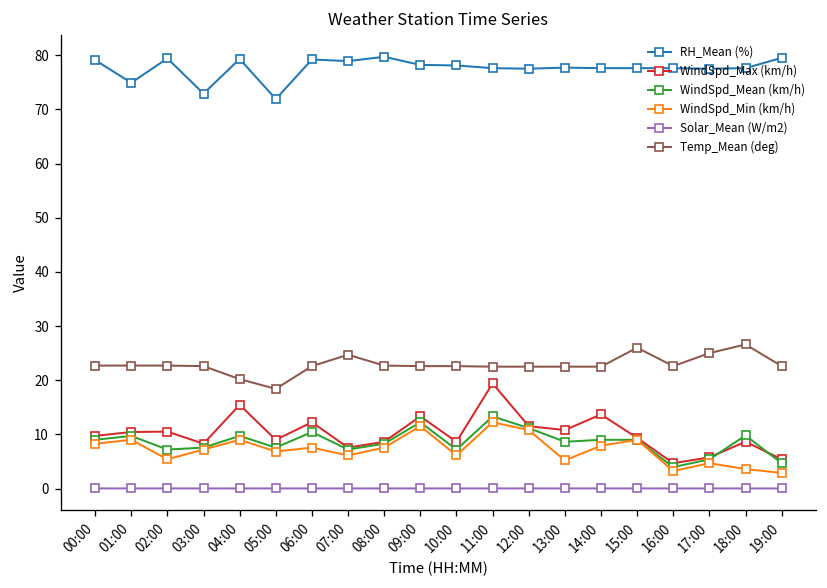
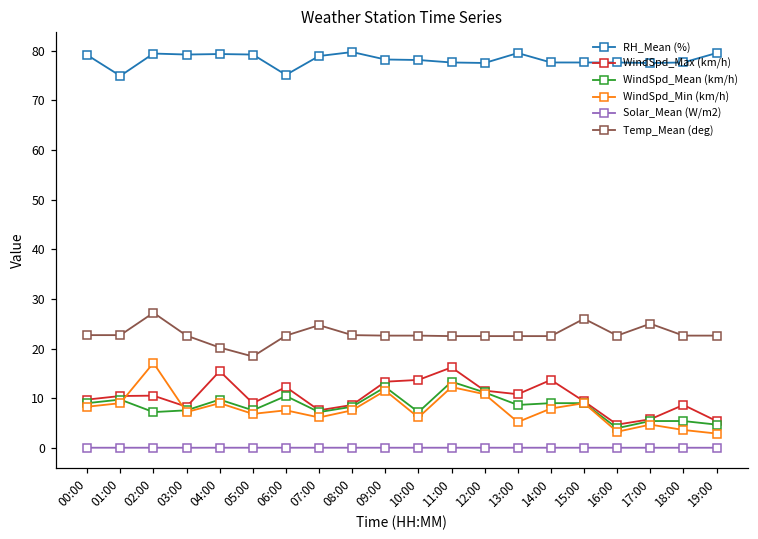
WindSpd_Min (km/h), 02:00: 5 -> 17
Temp_Mean (deg), 02:00: 23 -> 27
RH_Mean (%), 03:00: 73 -> 79
RH_Mean (%), 05:00: 72 -> 79
RH_Mean (%), 06:00: 79 -> 75
WindSpd_Max (km/h), 10:00: 9 -> 14
WindSpd_Max (km/h), 11:00: 19 -> 16
RH_Mean (%), 13:00: 78 -> 80
WindSpd_Mean (km/h), 18:00: 10 -> 5
Temp_Mean (deg), 18:00: 27 -> 23
